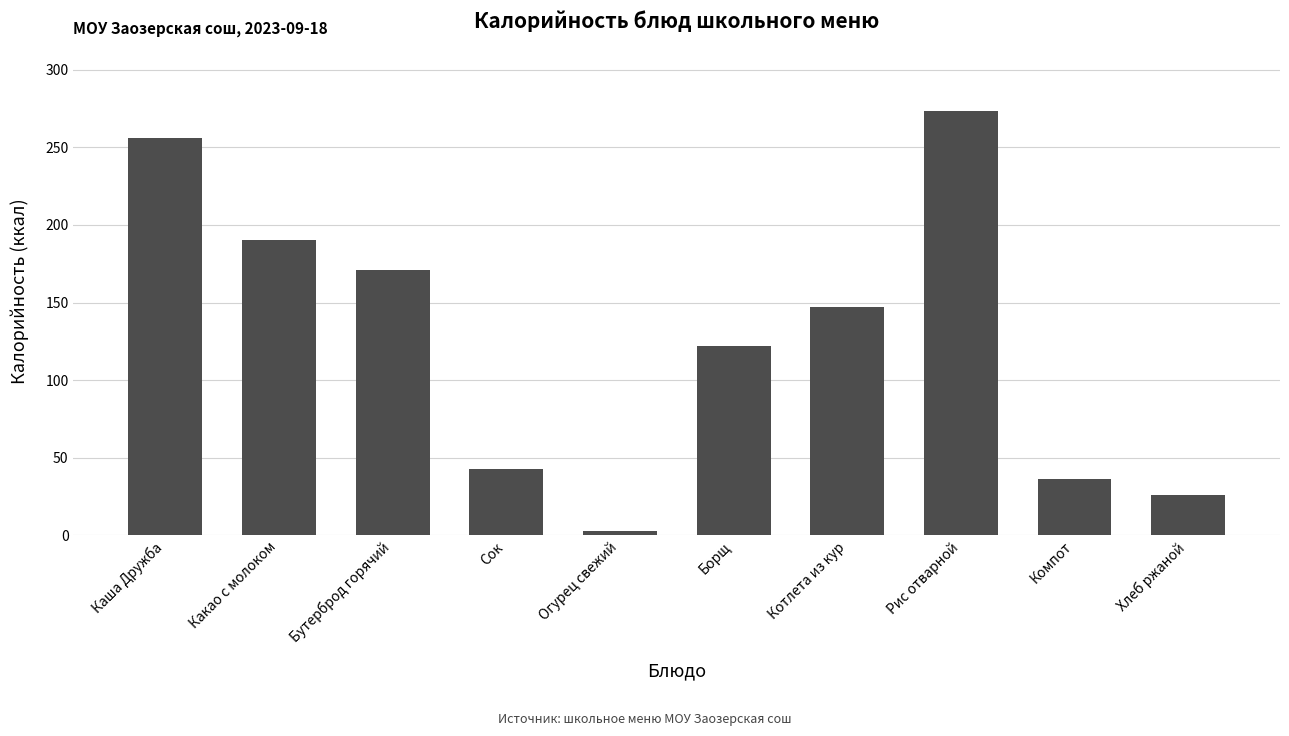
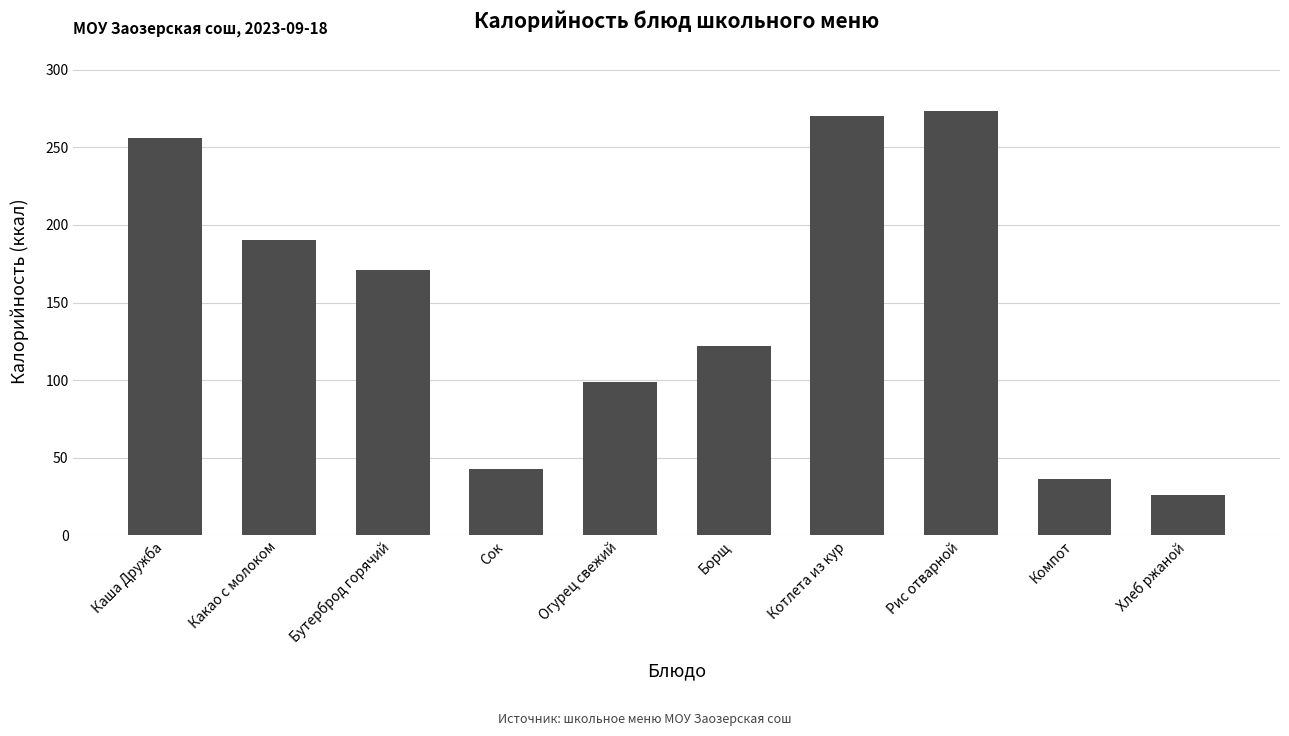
Огурец свежий: 3 -> 99
Котлета из кур: 147 -> 270
